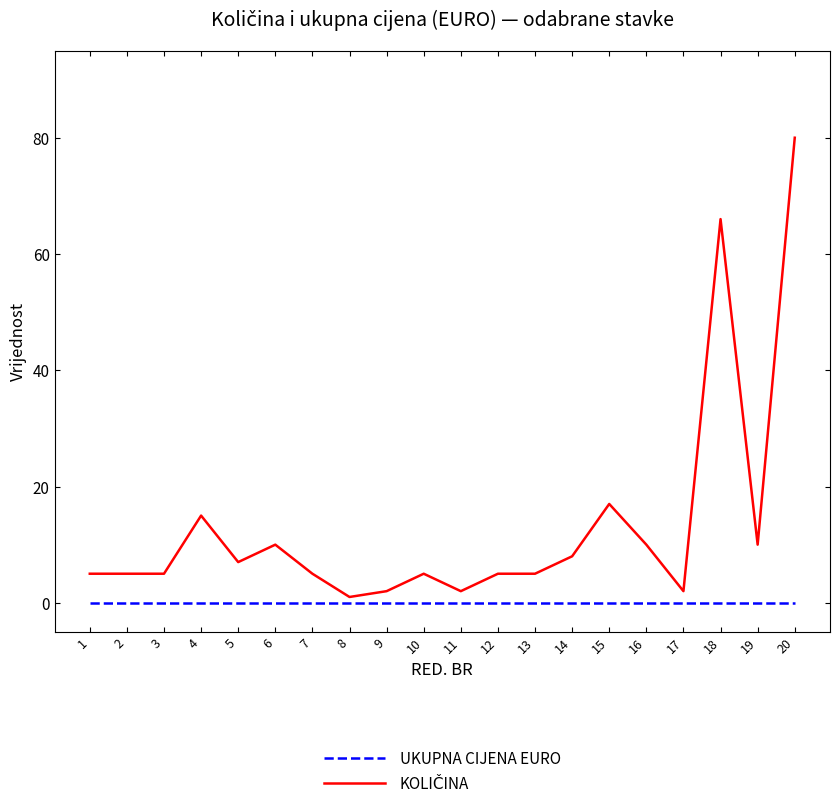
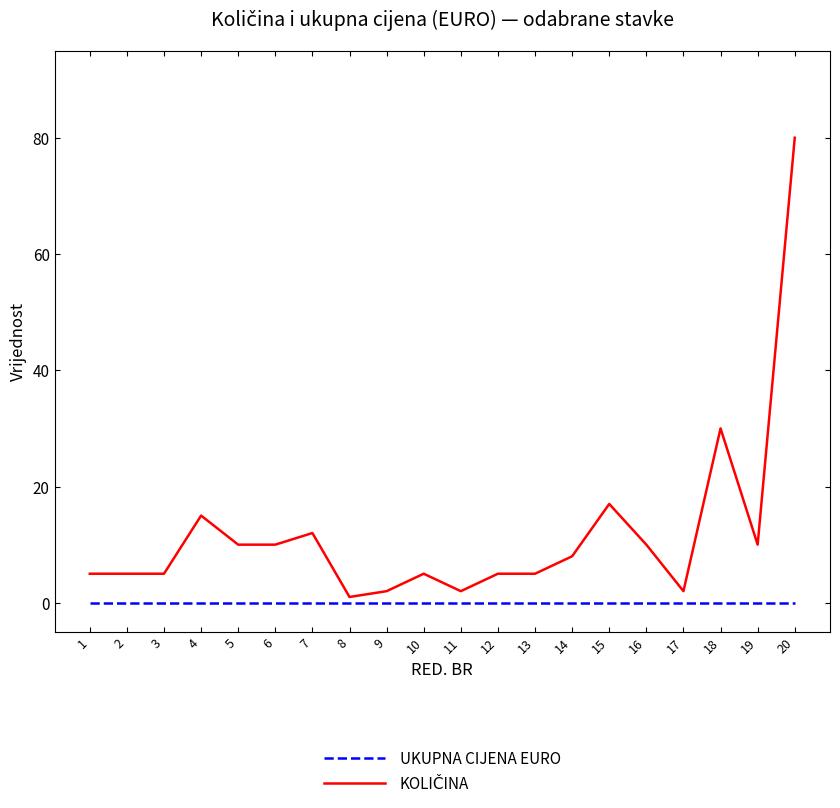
KOLIČINA, 5: 7 -> 10
KOLIČINA, 7: 5 -> 12
KOLIČINA, 18: 66 -> 30
